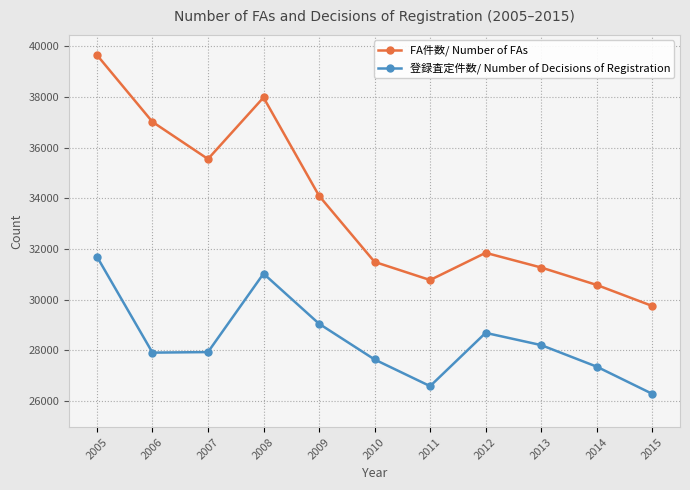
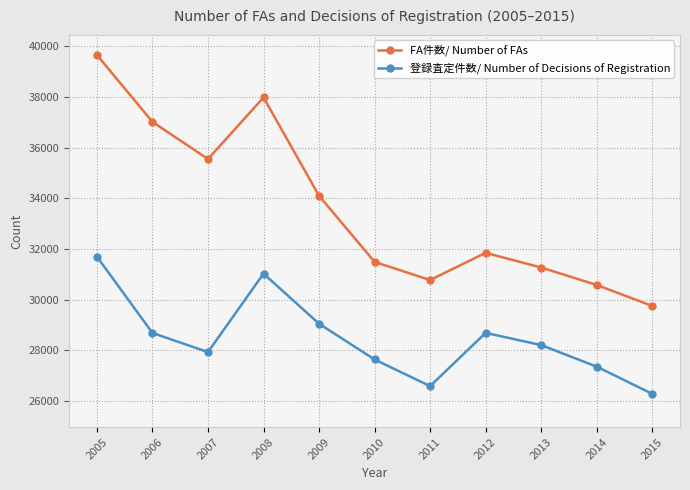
登録査定件数/ Number of Decisions of Registration, 2006: 27900 -> 28700
